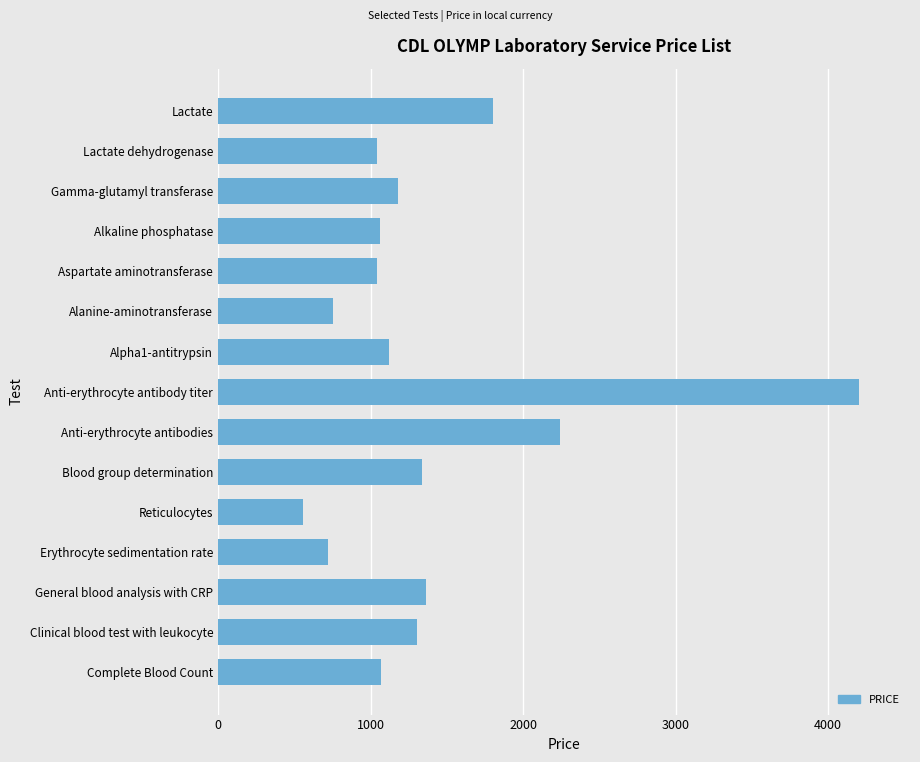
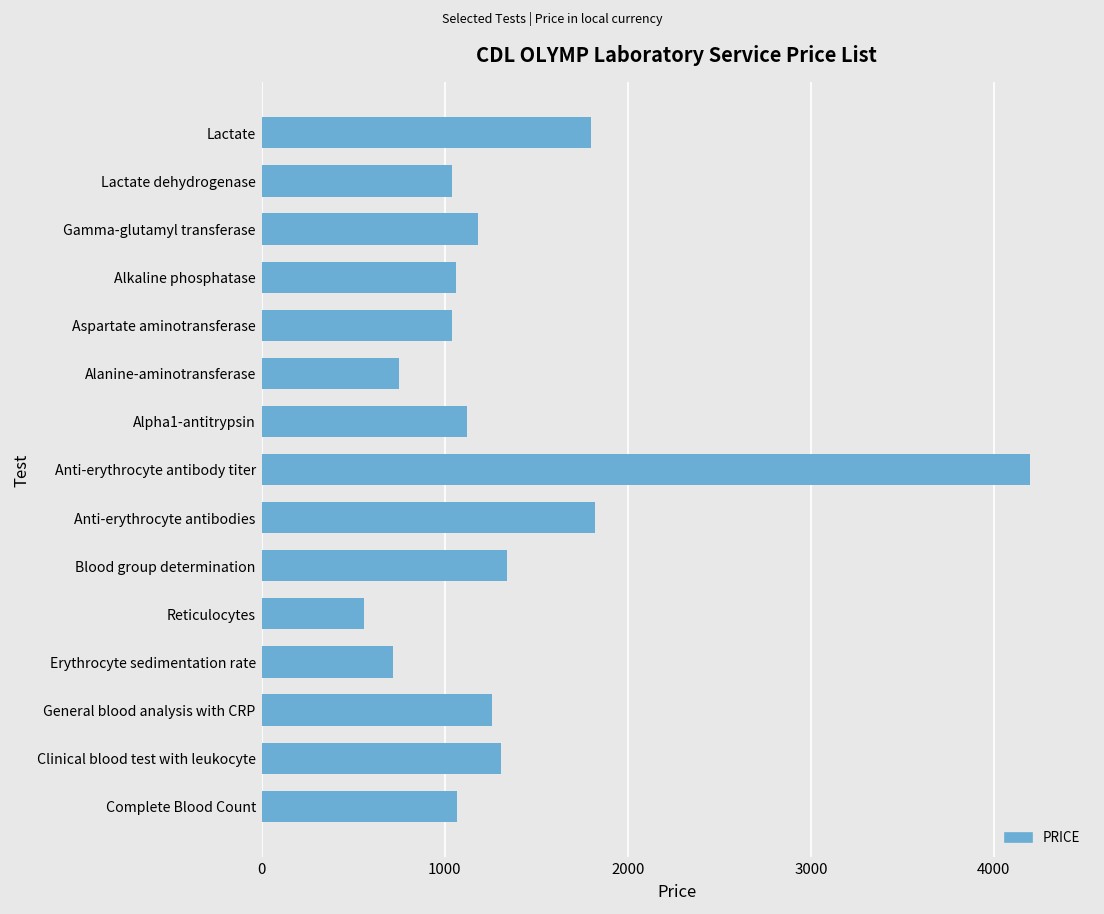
Anti-erythrocyte antibodies: 2240 -> 1820
General blood analysis with CRP: 1360 -> 1260
